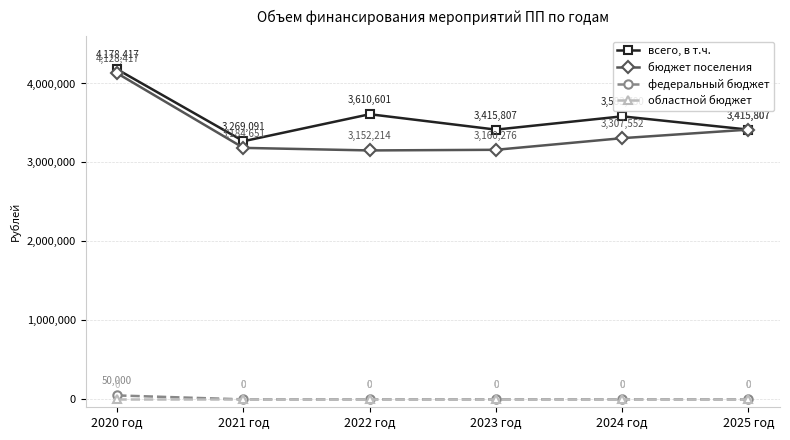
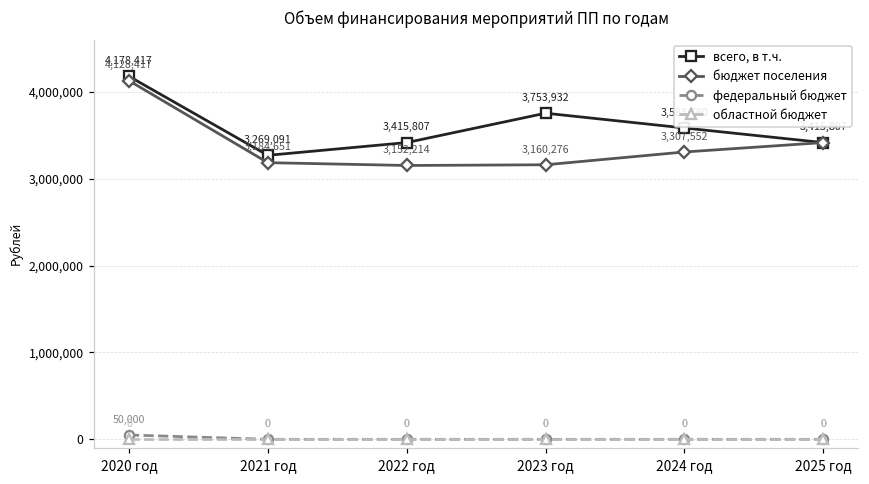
всего, в т.ч., 2022 год: 3,610,601 -> 3,415,807
всего, в т.ч., 2023 год: 3,415,807 -> 3,753,932
